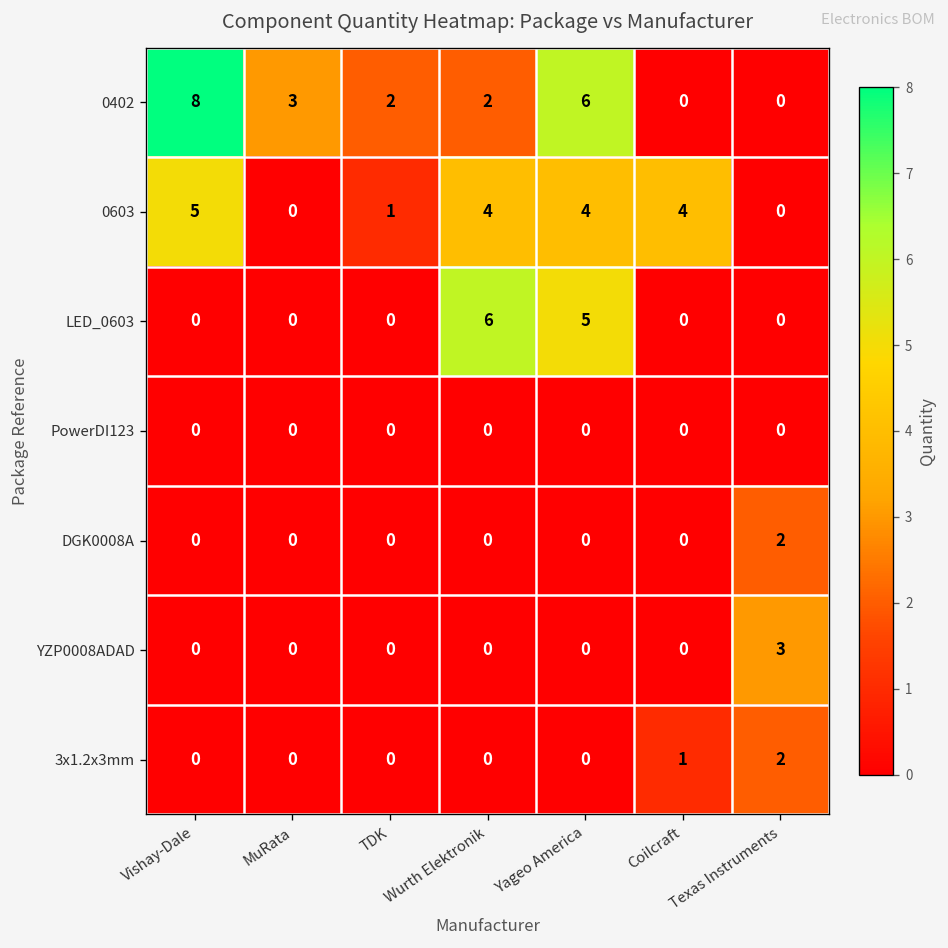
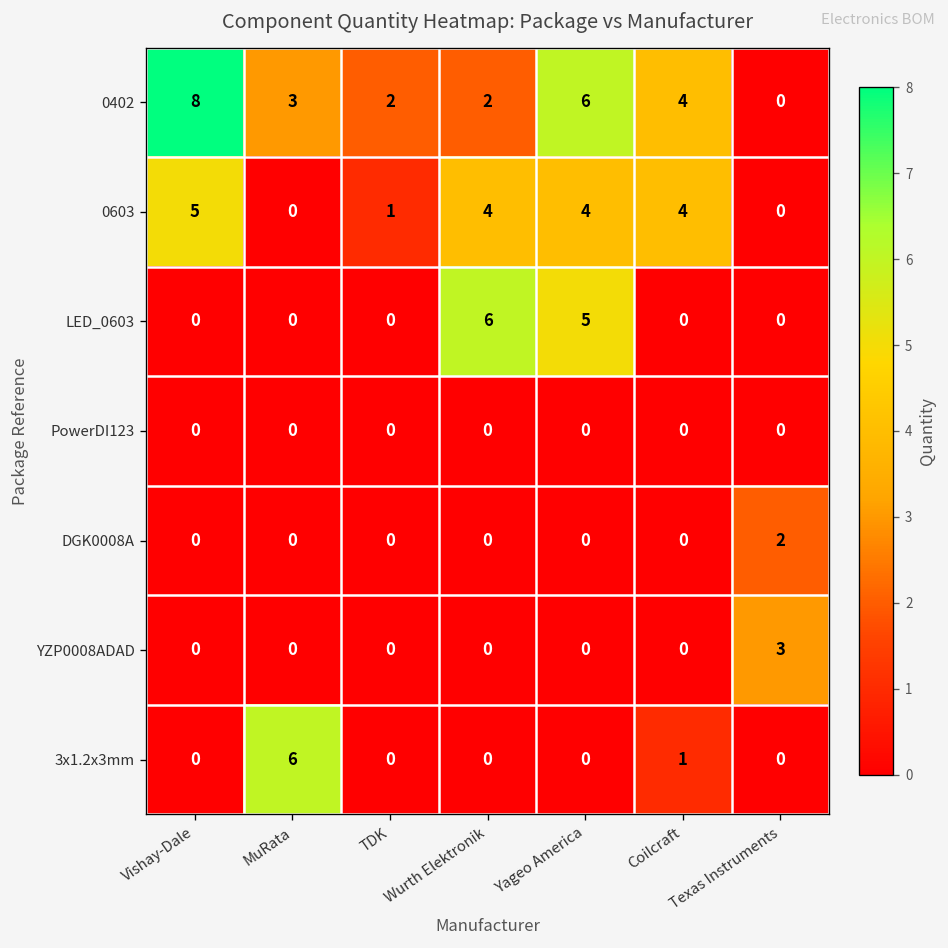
0402, Coilcraft: 0 -> 4
3x1.2x3mm, MuRata: 0 -> 6
3x1.2x3mm, Texas Instruments: 2 -> 0
